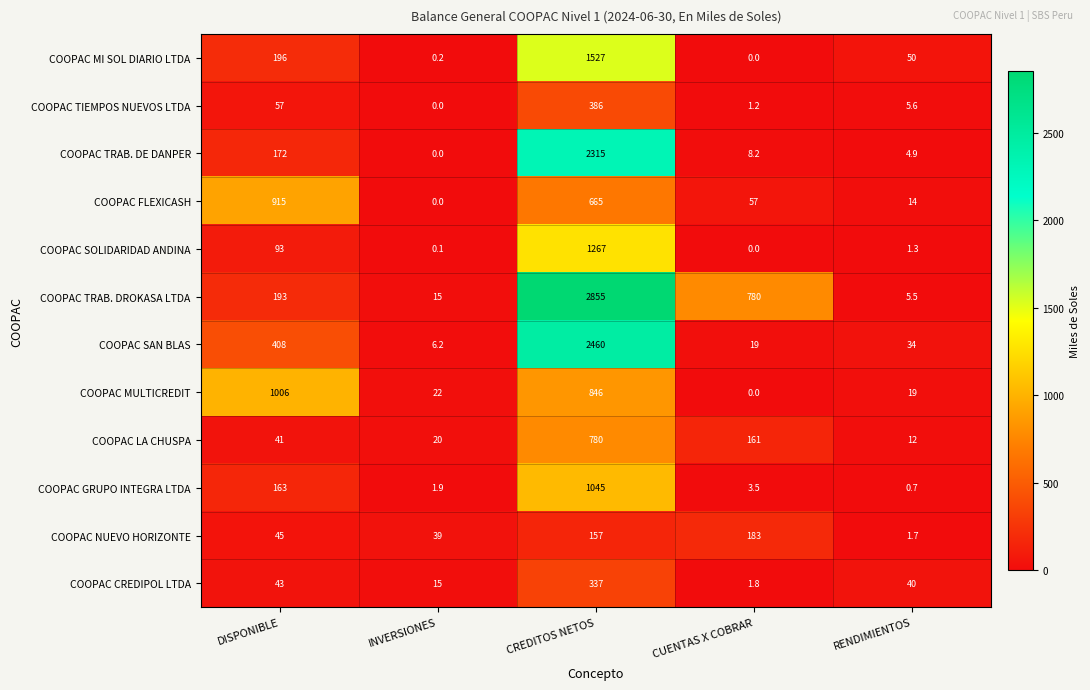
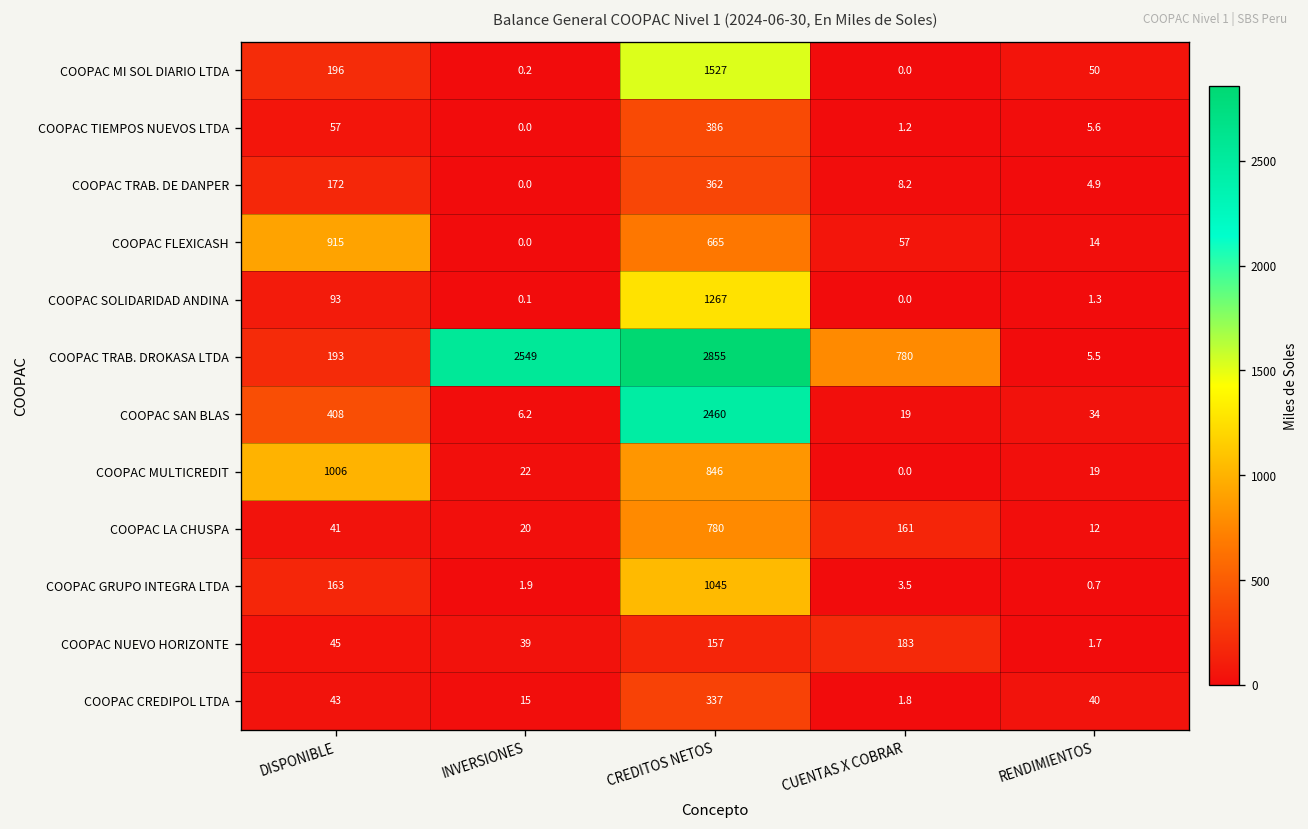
COOPAC TRAB. DE DANPER, CREDITOS NETOS: 2315 -> 362
COOPAC TRAB. DROKASA LTDA, INVERSIONES: 15 -> 2549
